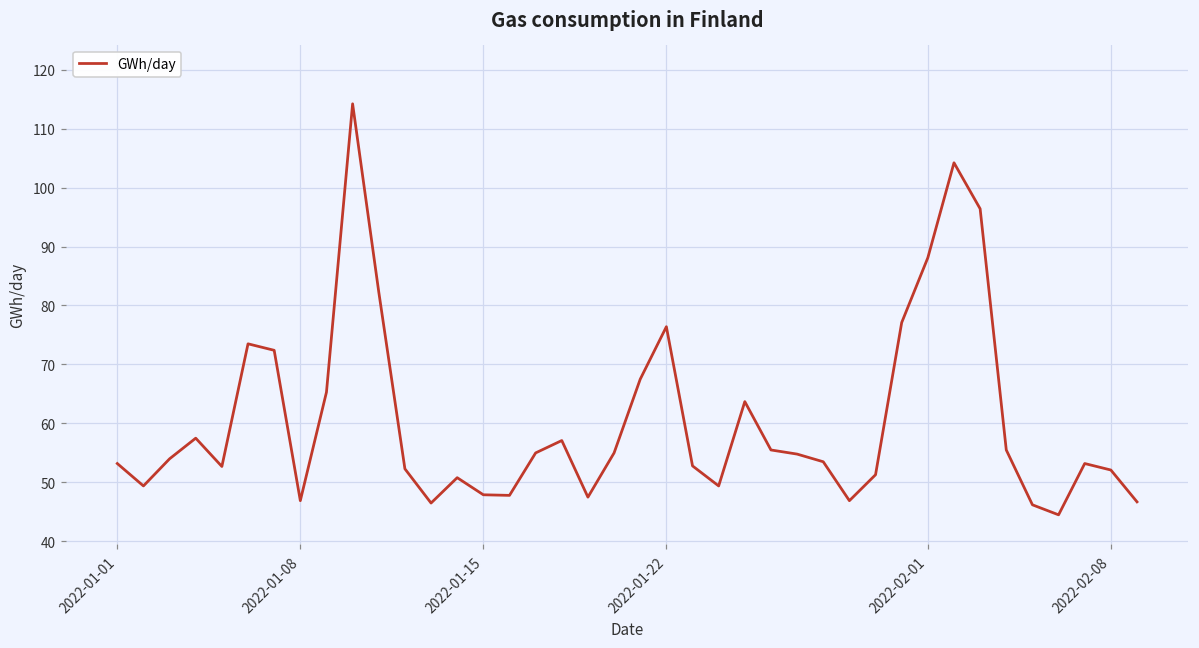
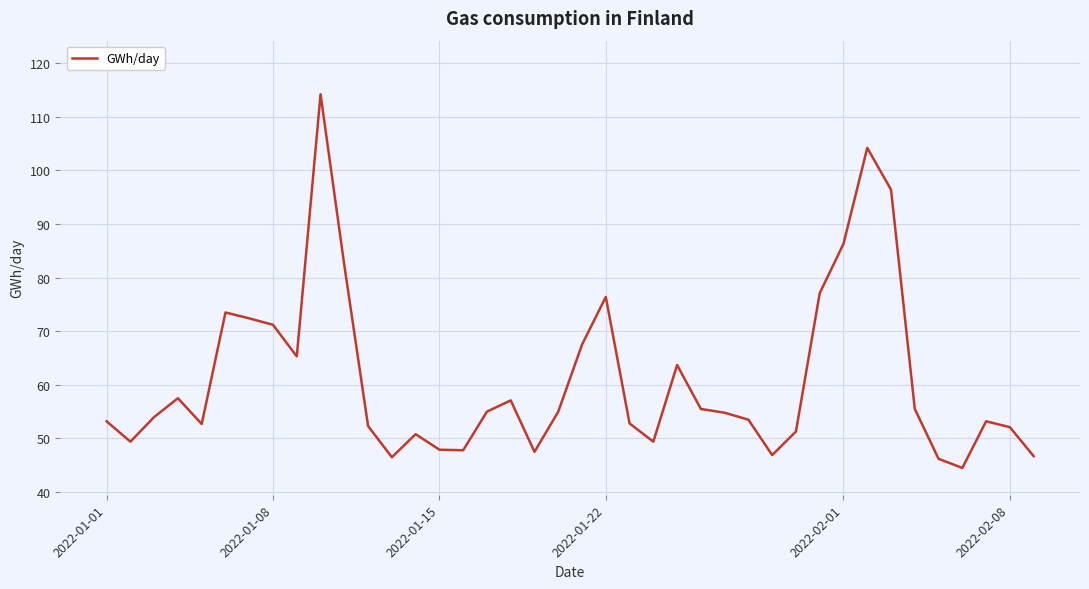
2022-01-08: 47 -> 71
2022-02-01: 88 -> 86
